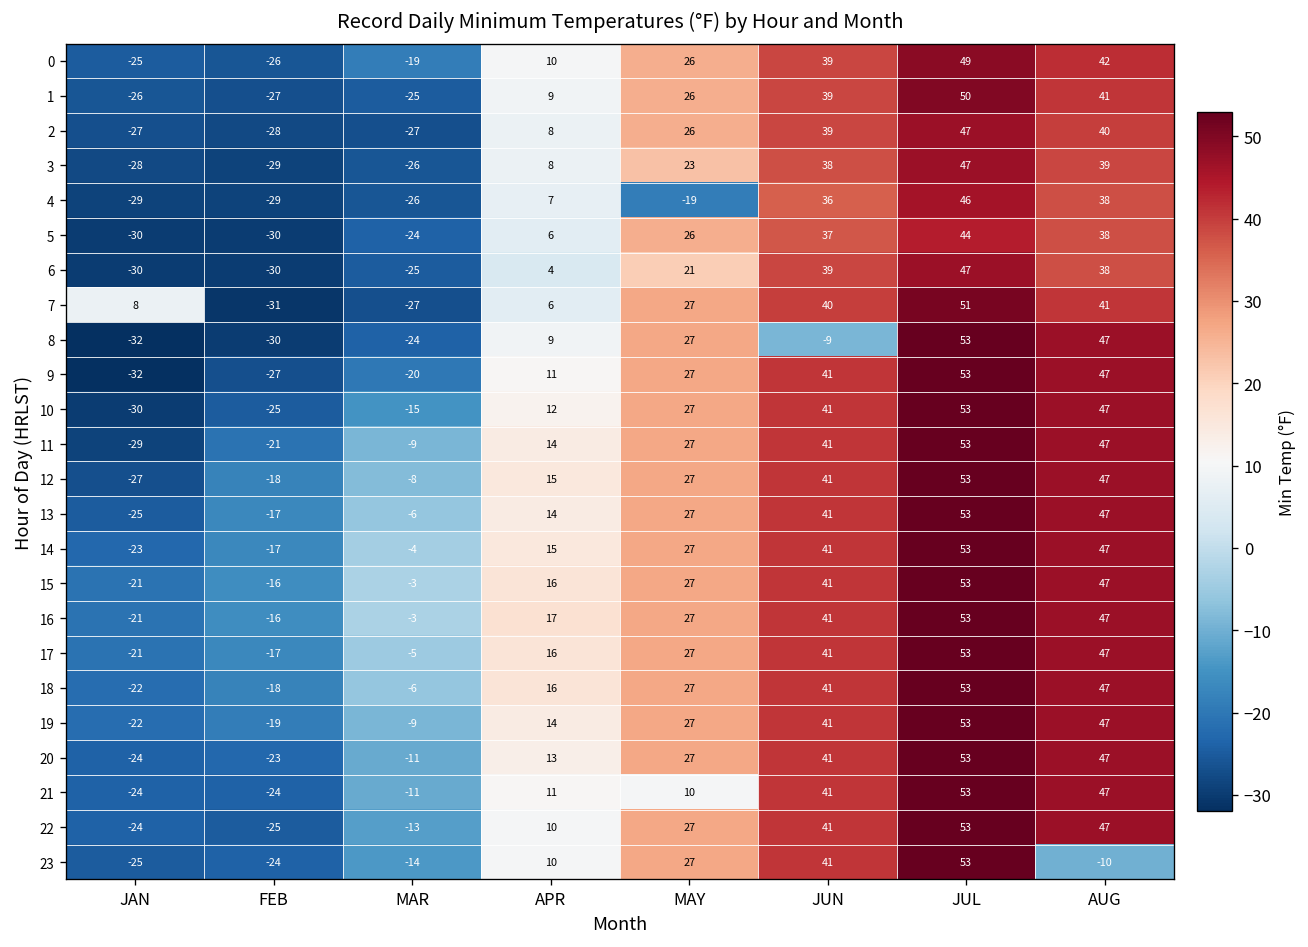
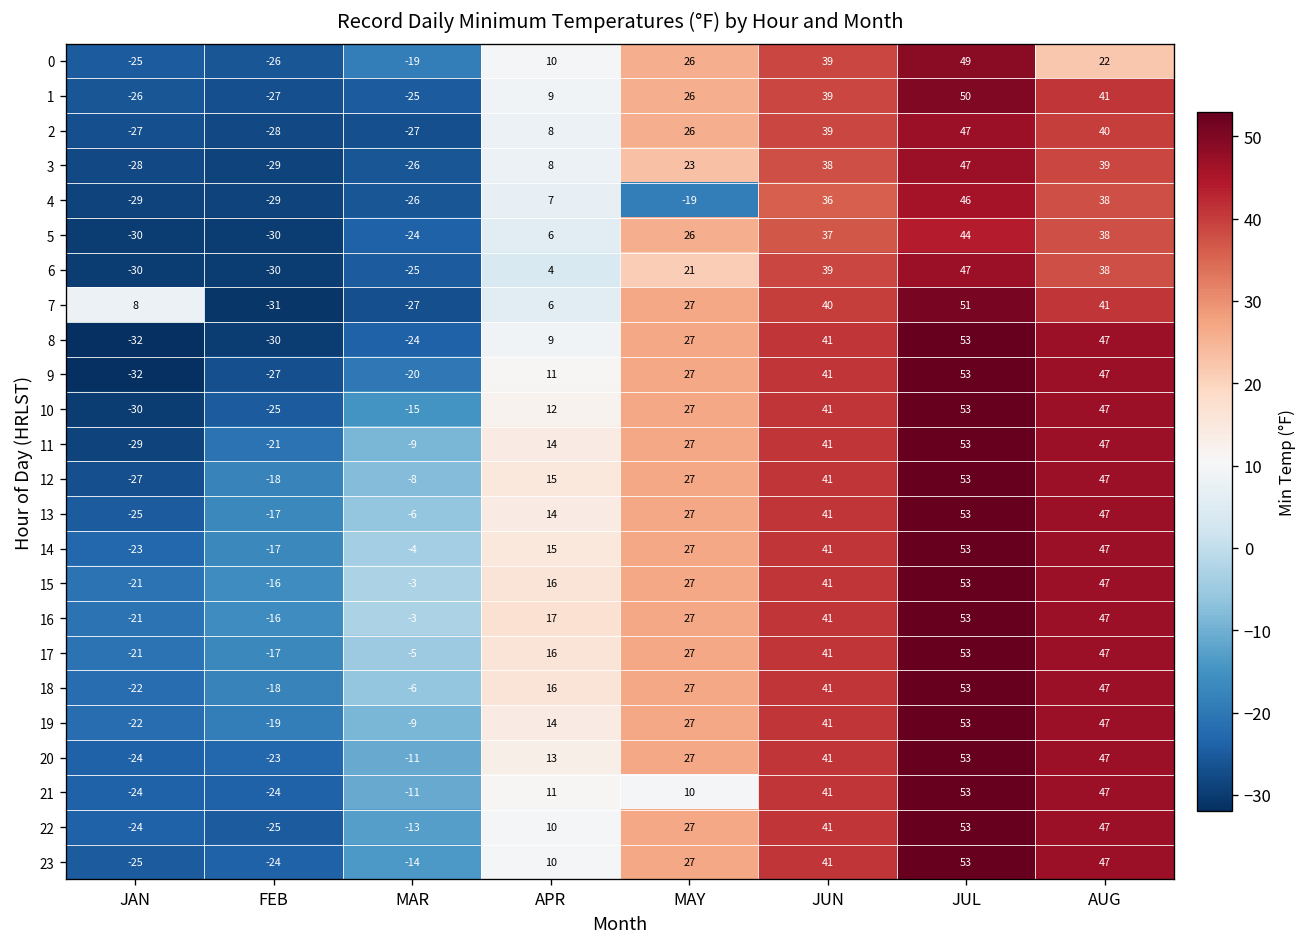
0, AUG: 42 -> 22
8, JUN: -9 -> 41
23, AUG: -10 -> 47
